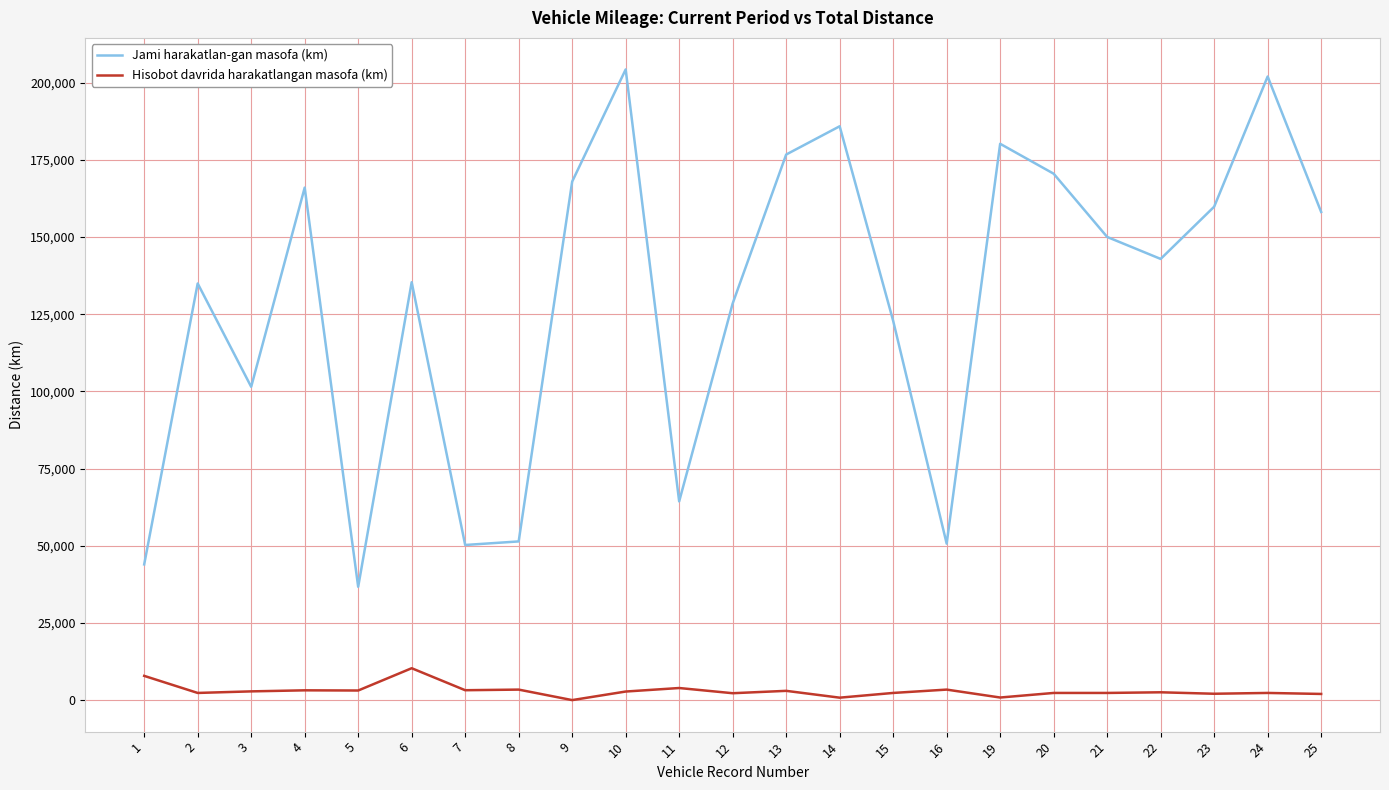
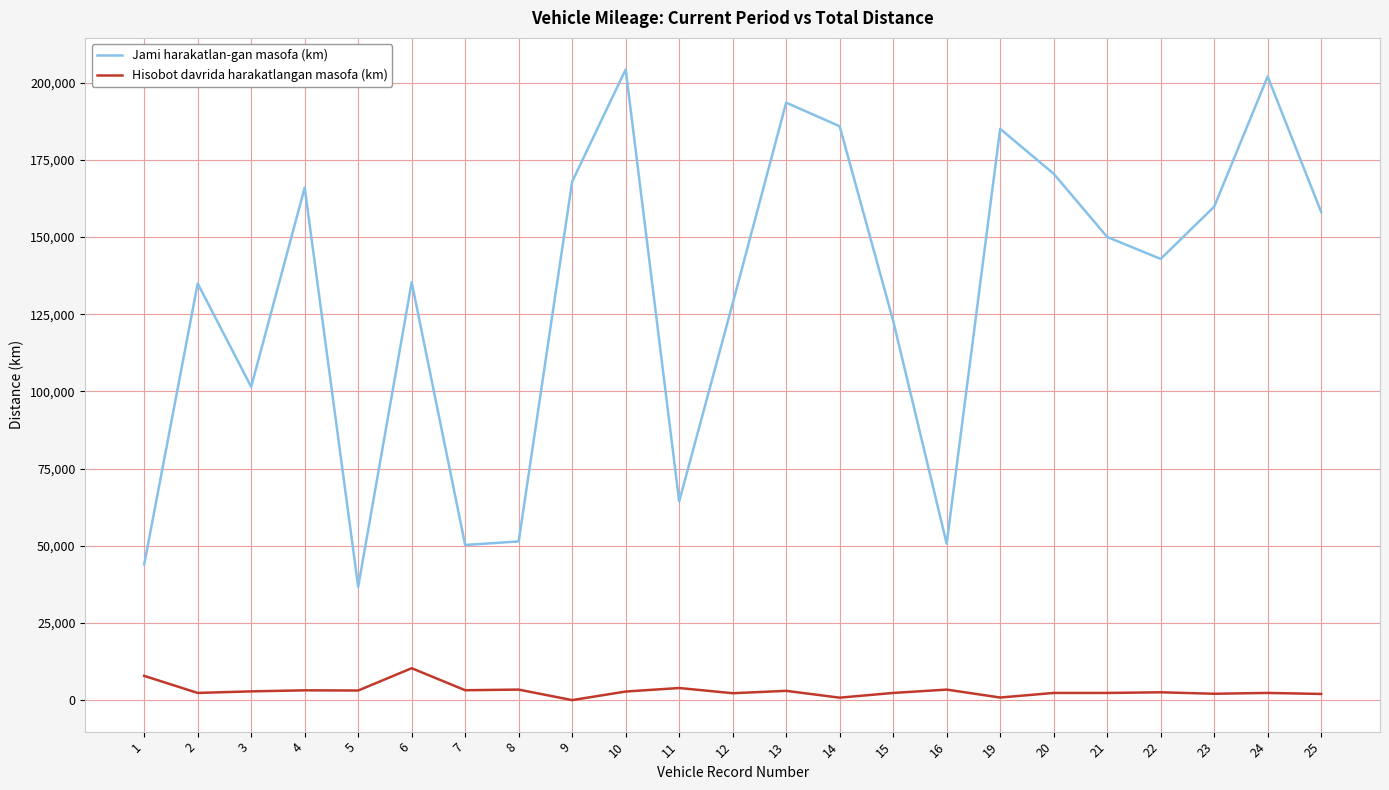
Jami harakatlan-gan masofa (km), 13: 177,000 -> 194,000
Jami harakatlan-gan masofa (km), 19: 180,000 -> 185,000
